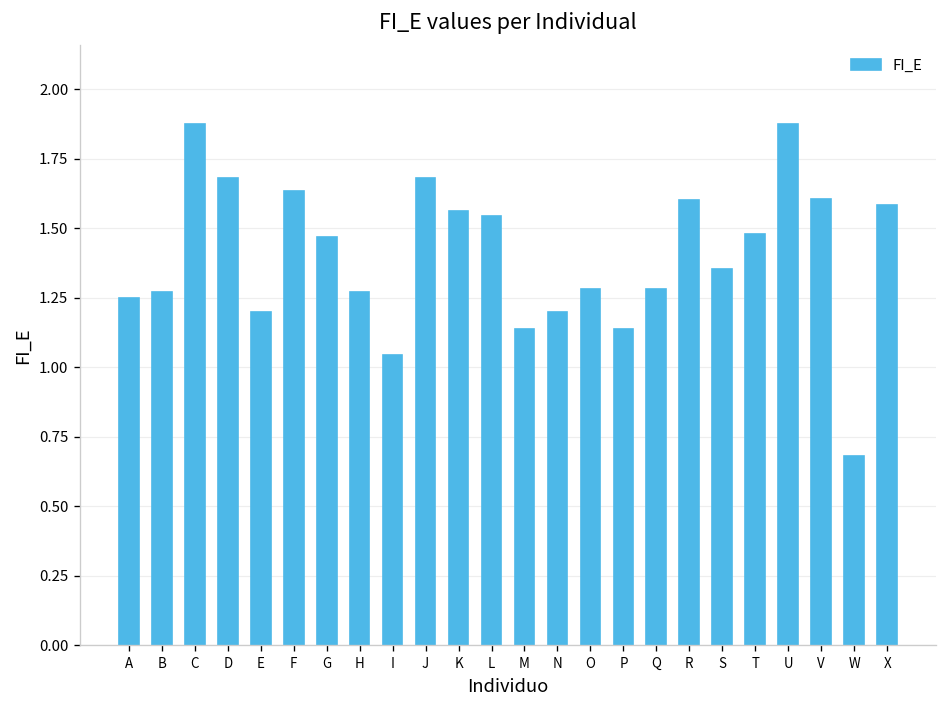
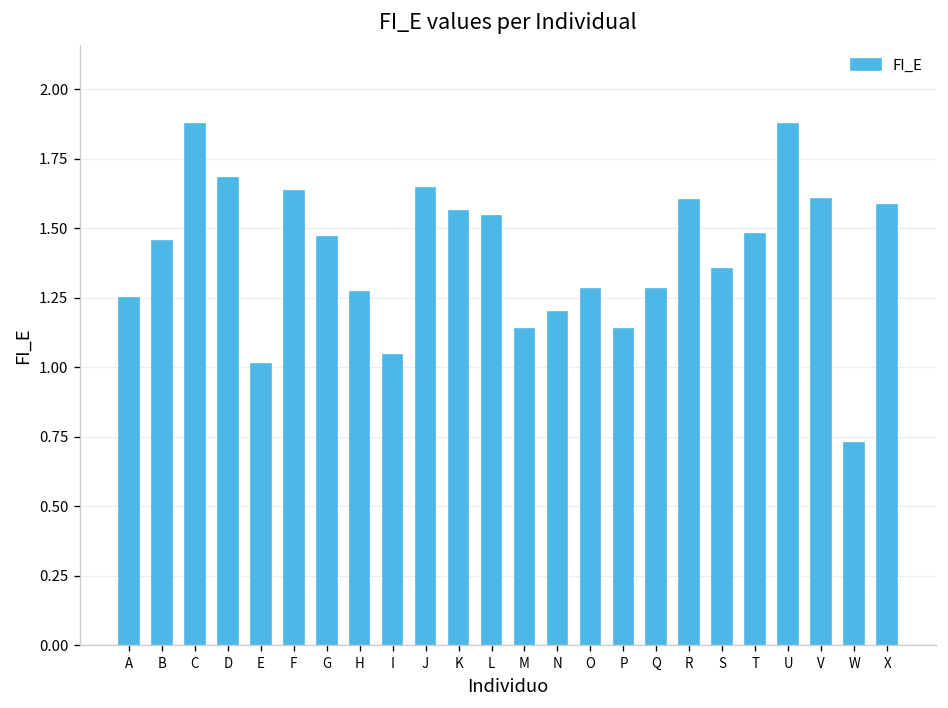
B: 1.27 -> 1.46
E: 1.20 -> 1.01
J: 1.68 -> 1.65
W: 0.68 -> 0.73
